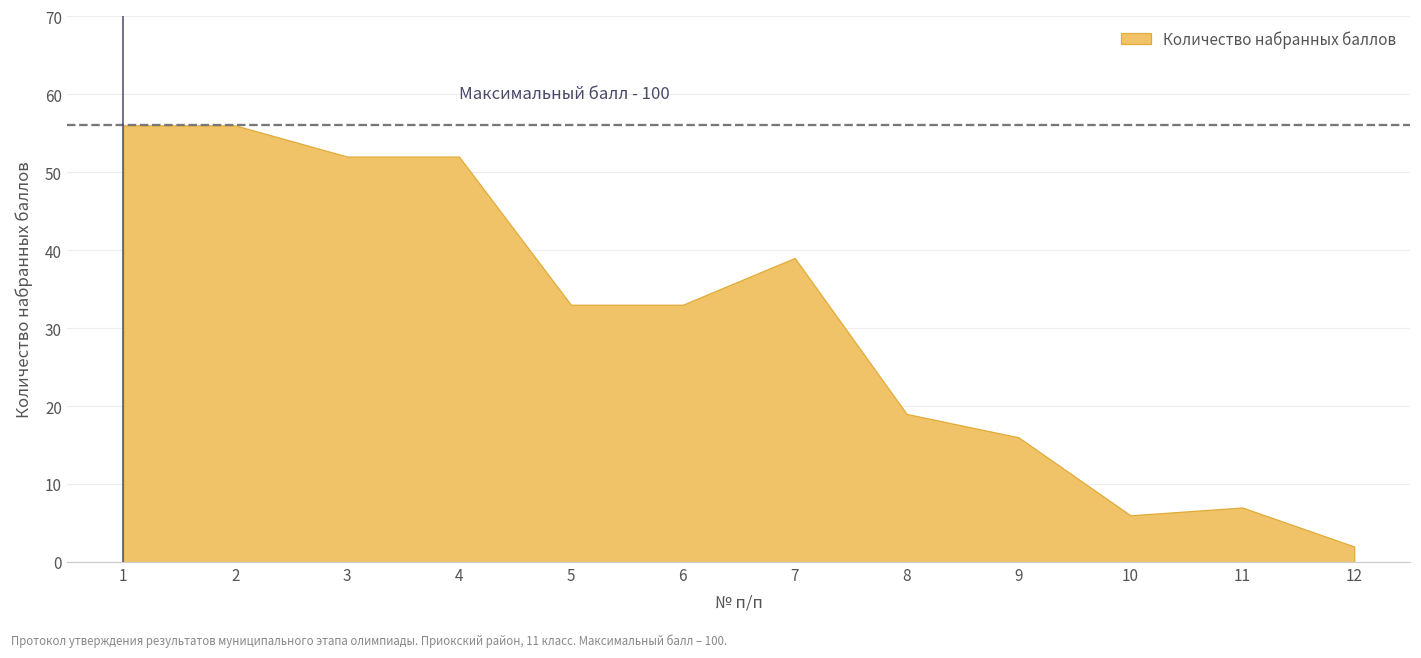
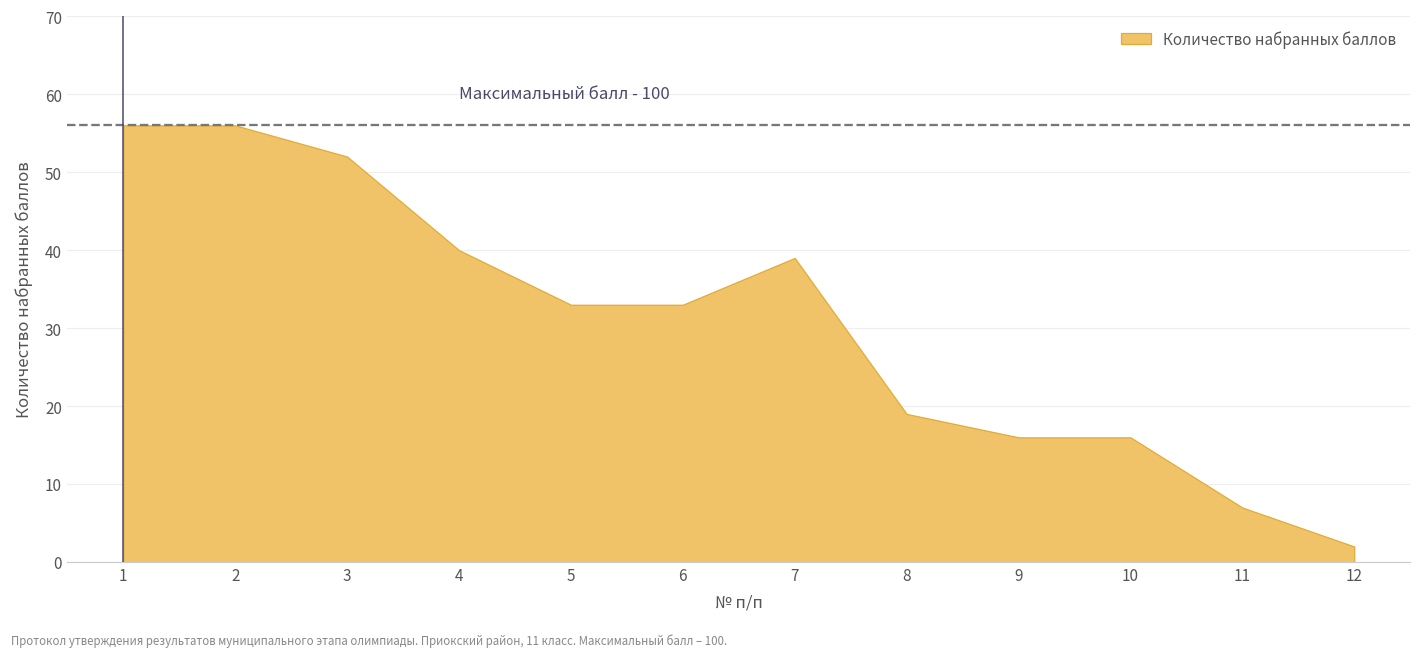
4: 52 -> 40
10: 6 -> 16
